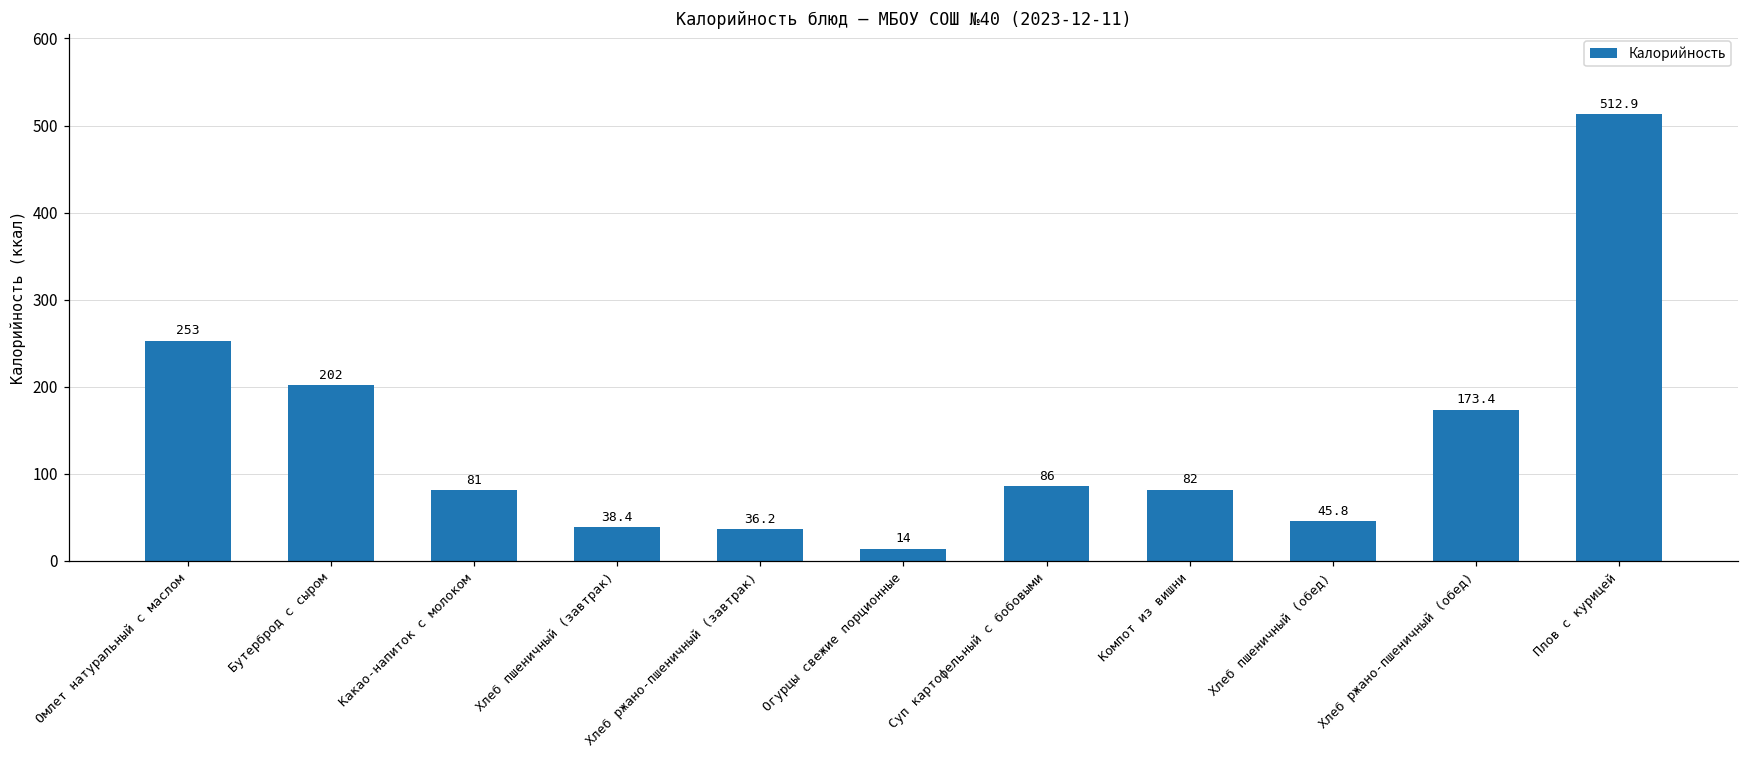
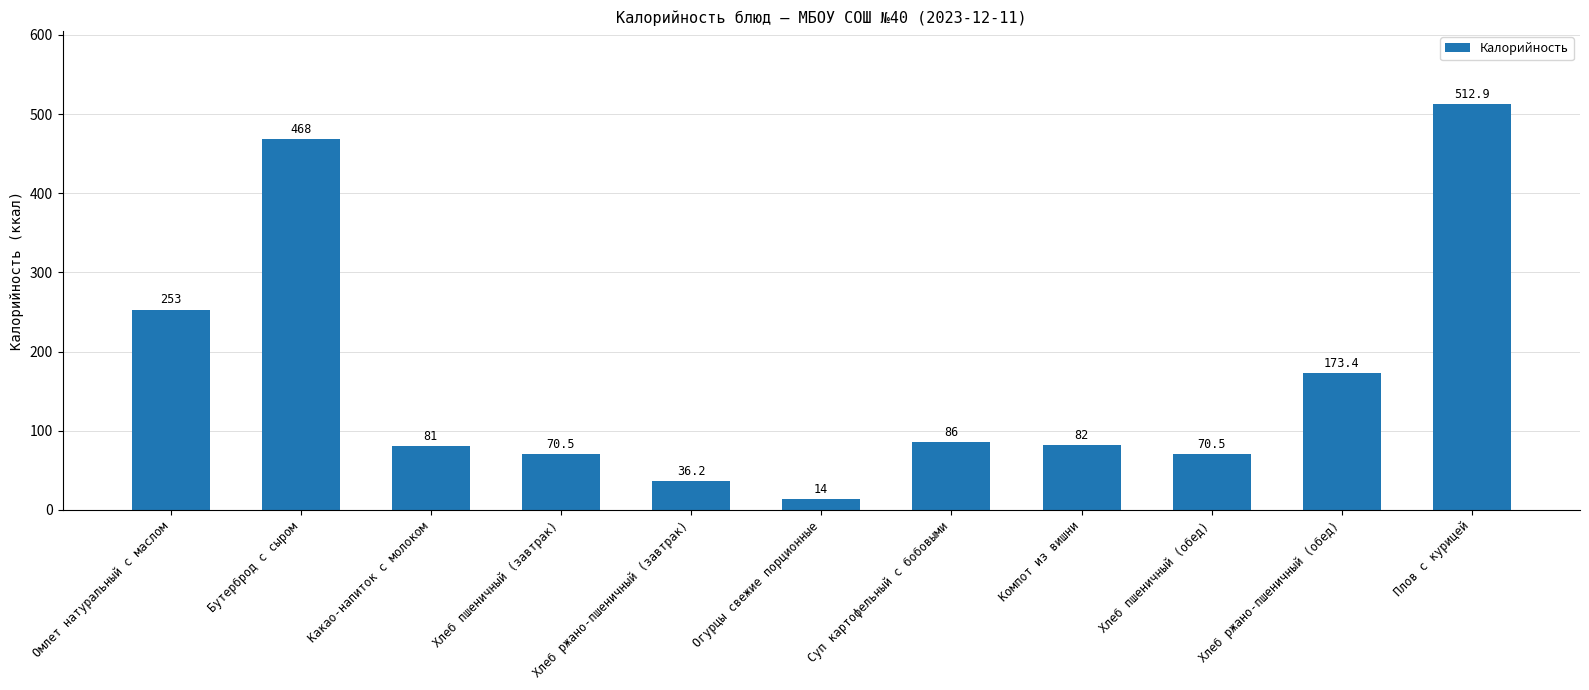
Бутерброд с сыром: 202 -> 468
Хлеб пшеничный (завтрак): 38.4 -> 70.5
Хлеб пшеничный (обед): 45.8 -> 70.5
